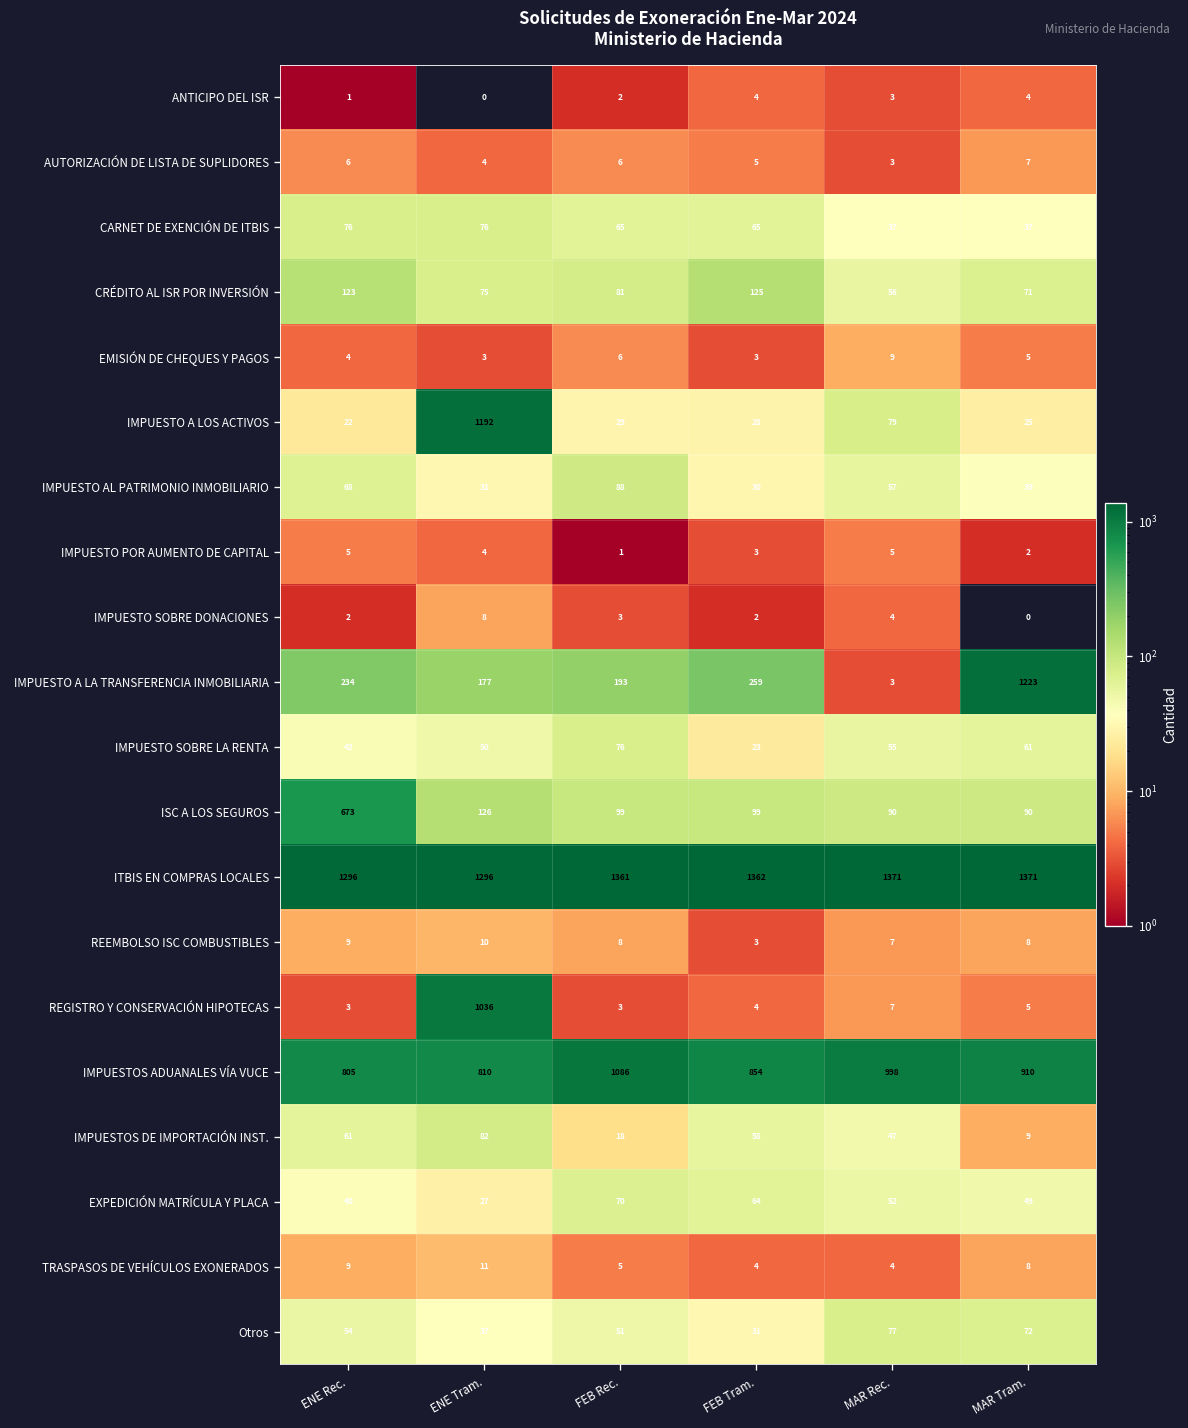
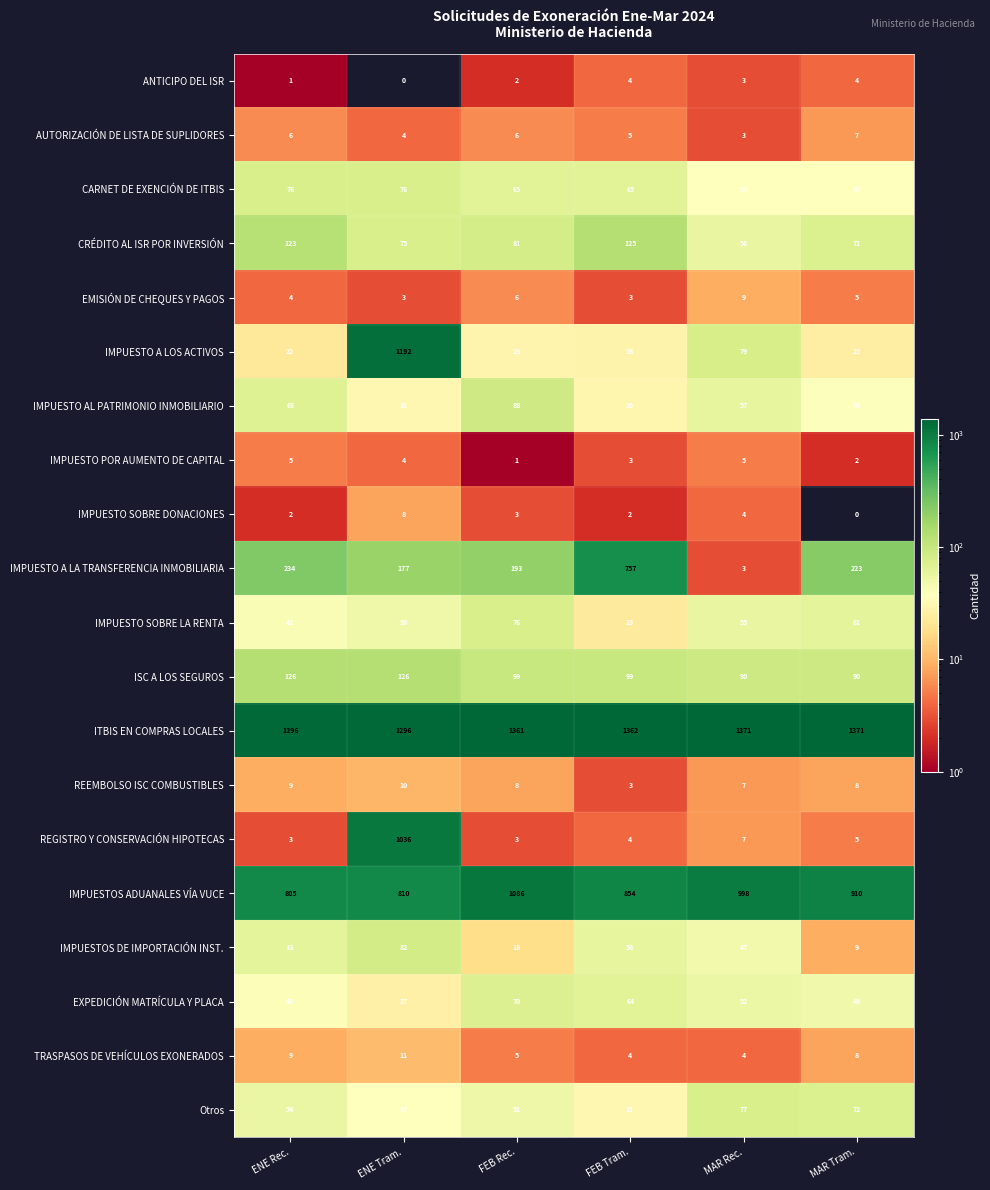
IMPUESTO A LA TRANSFERENCIA INMOBILIARIA, FEB Tram.: 259 -> 757
IMPUESTO A LA TRANSFERENCIA INMOBILIARIA, MAR Tram.: 1223 -> 223
ISC A LOS SEGUROS, ENE Rec.: 673 -> 126
